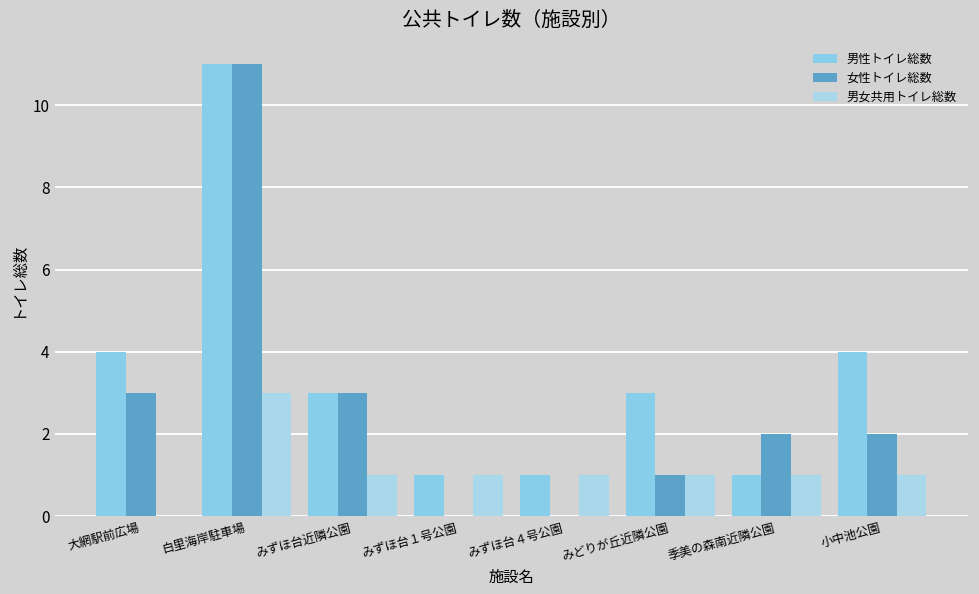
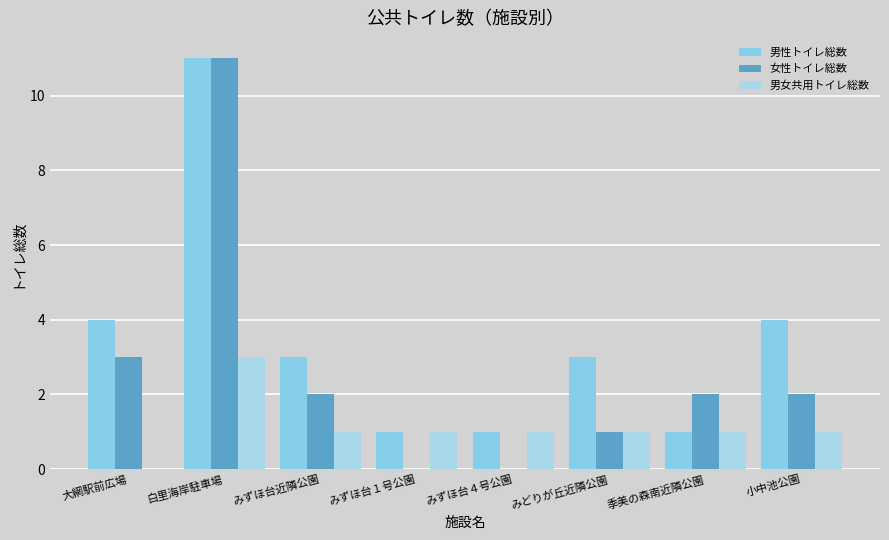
女性トイレ総数, みずほ台近隣公園: 3 -> 2
